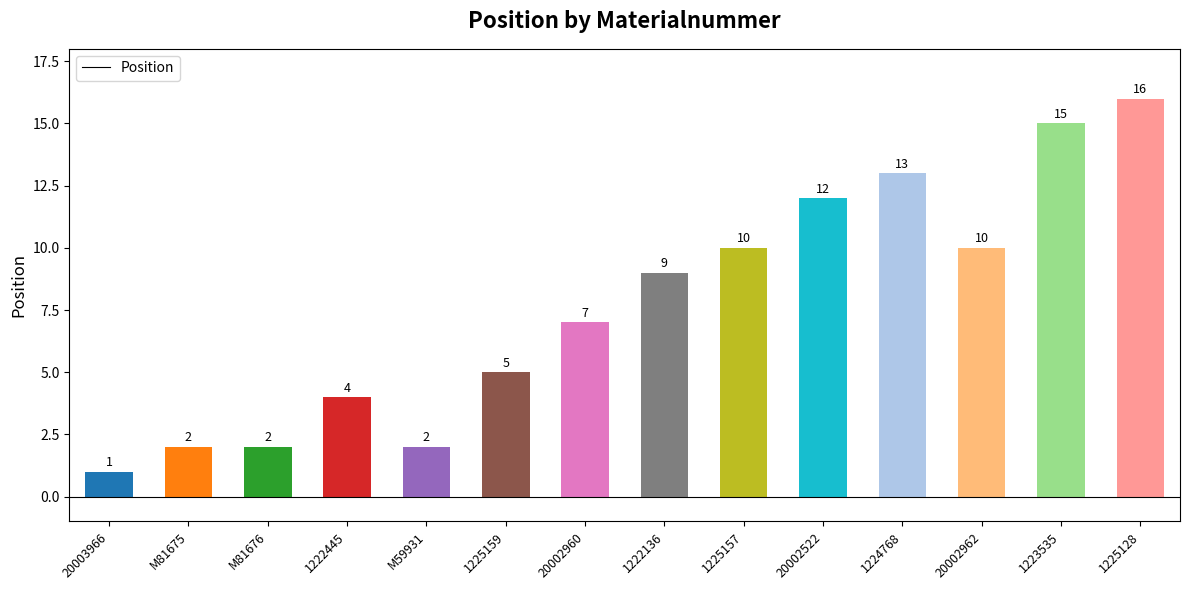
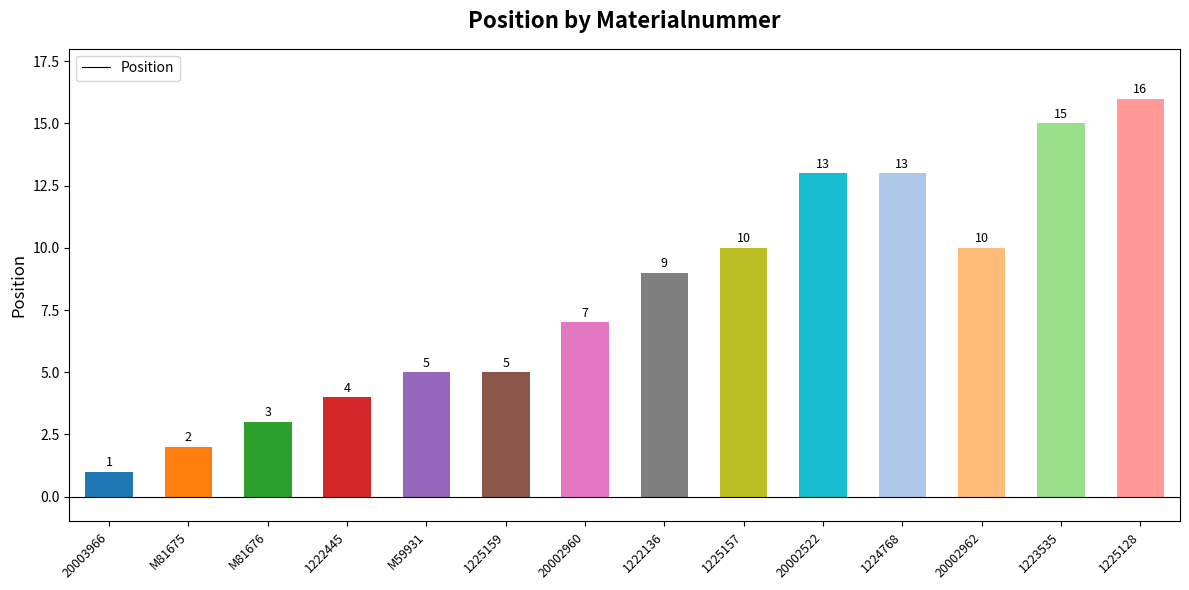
M81676: 2 -> 3
M59931: 2 -> 5
20002522: 12 -> 13
